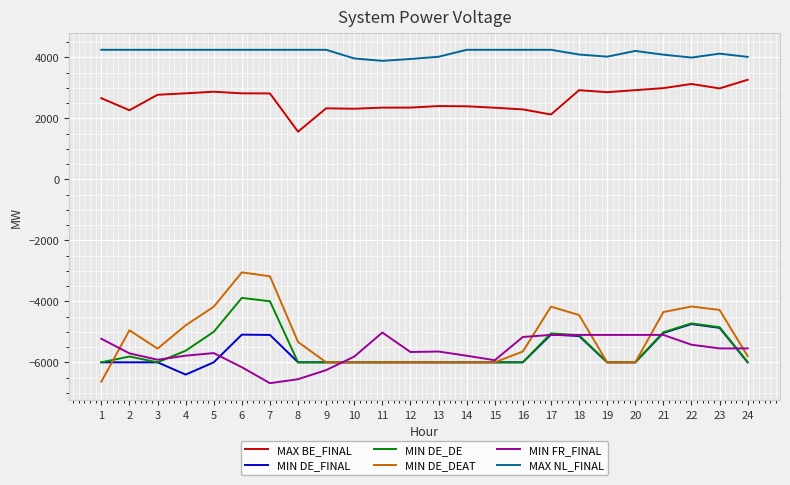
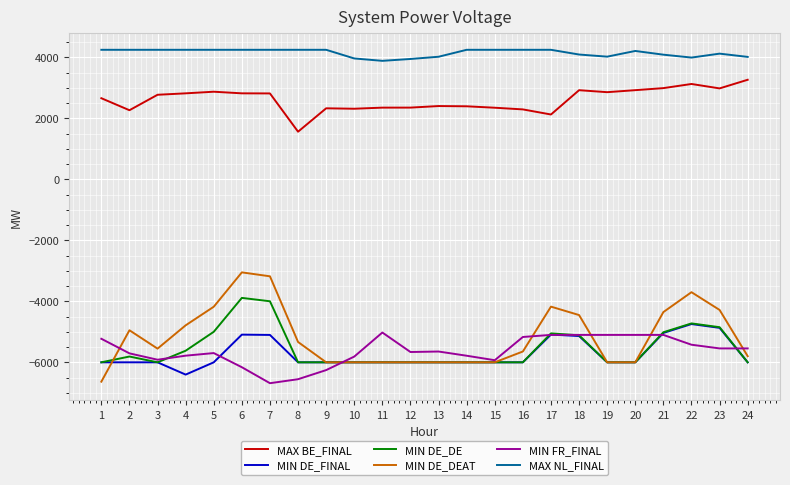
MIN DE_DEAT, 22: -4200 -> -3700
